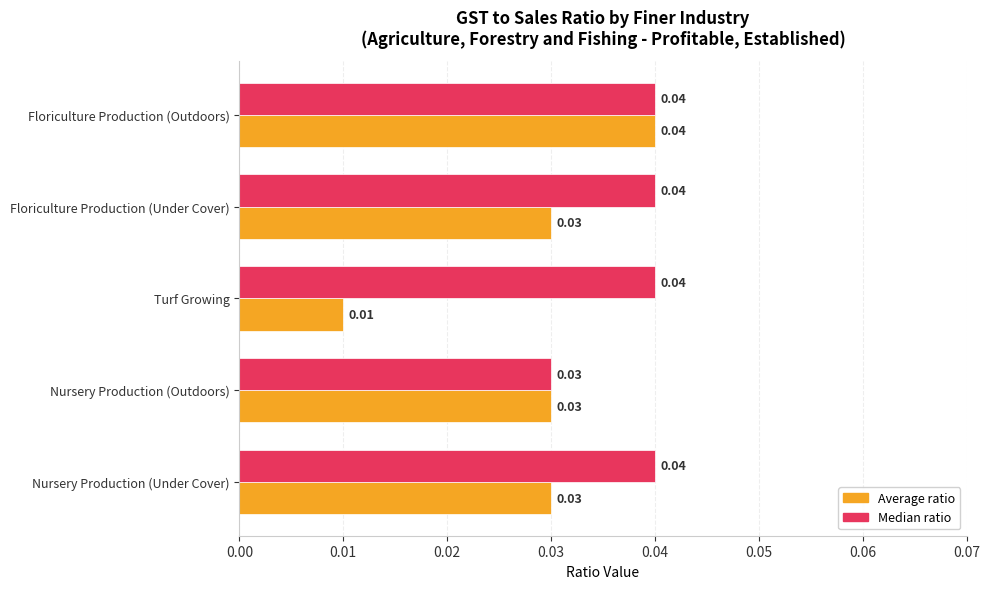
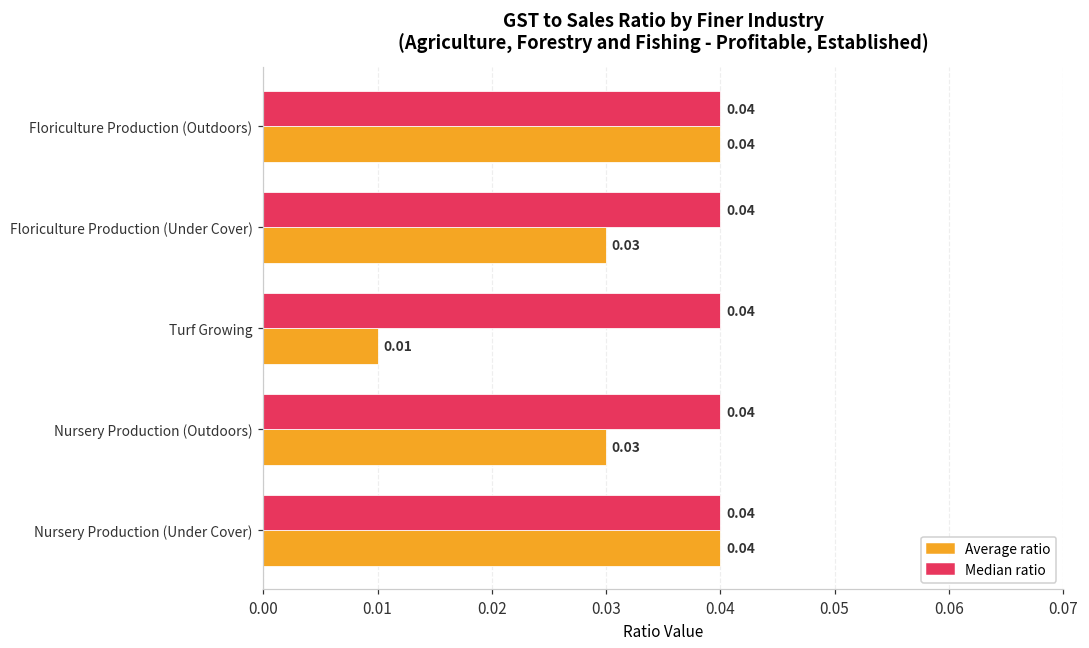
Median ratio, Nursery Production (Outdoors): 0.03 -> 0.04
Average ratio, Nursery Production (Under Cover): 0.03 -> 0.04
